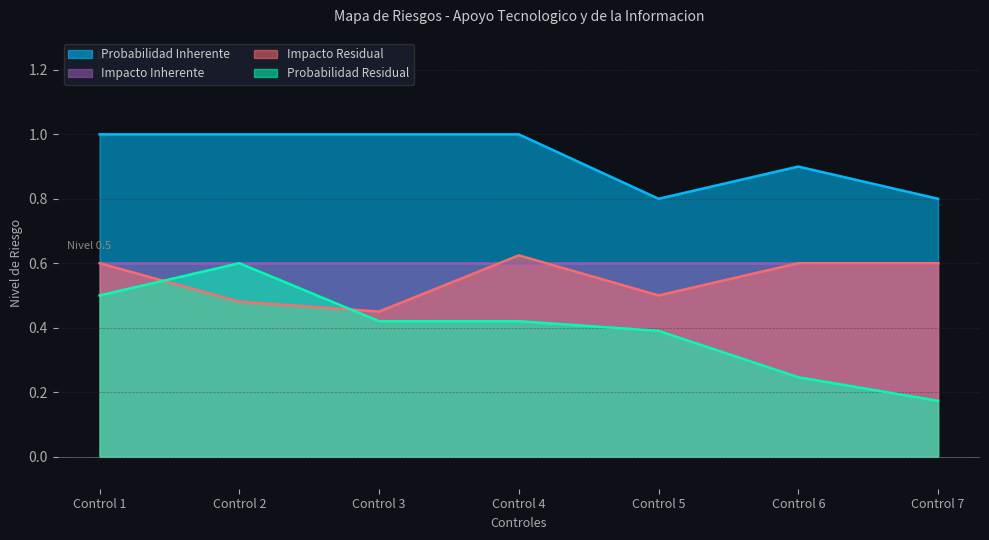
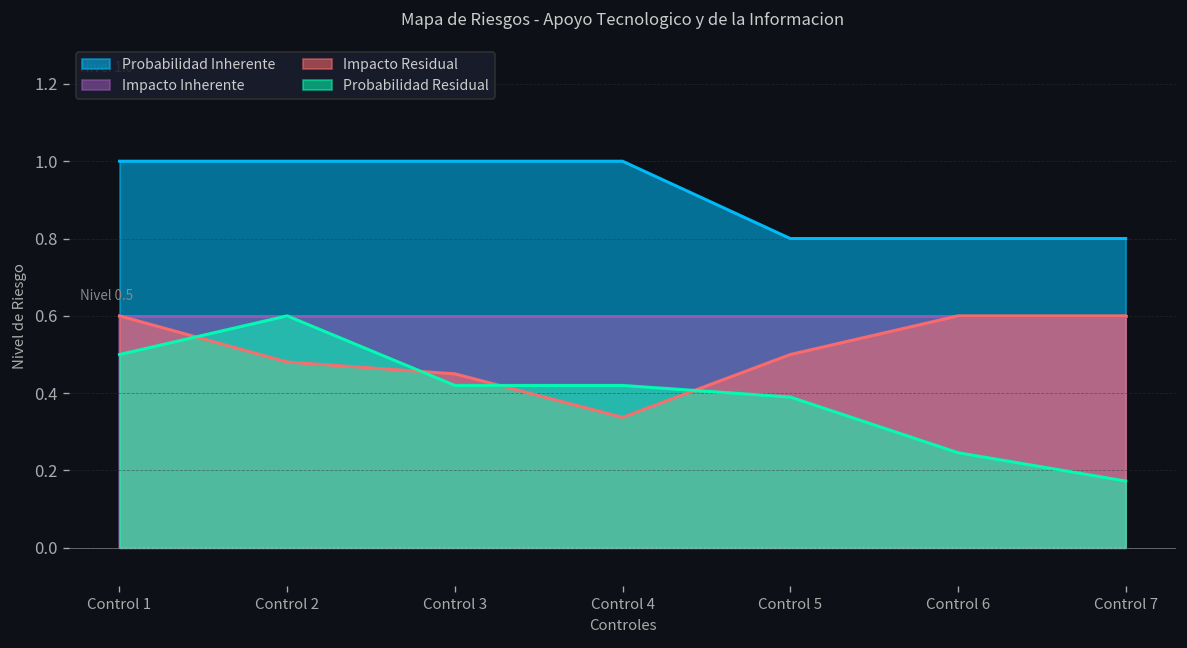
Impacto Residual, Control 4: 0.62 -> 0.34
Probabilidad Inherente, Control 6: 0.9 -> 0.8
